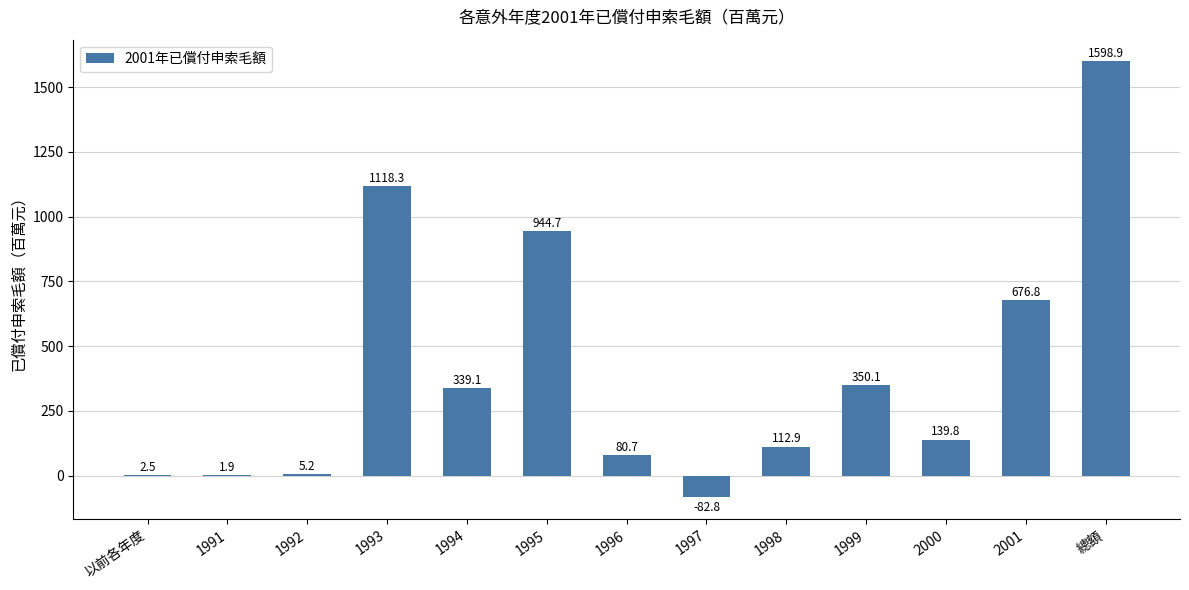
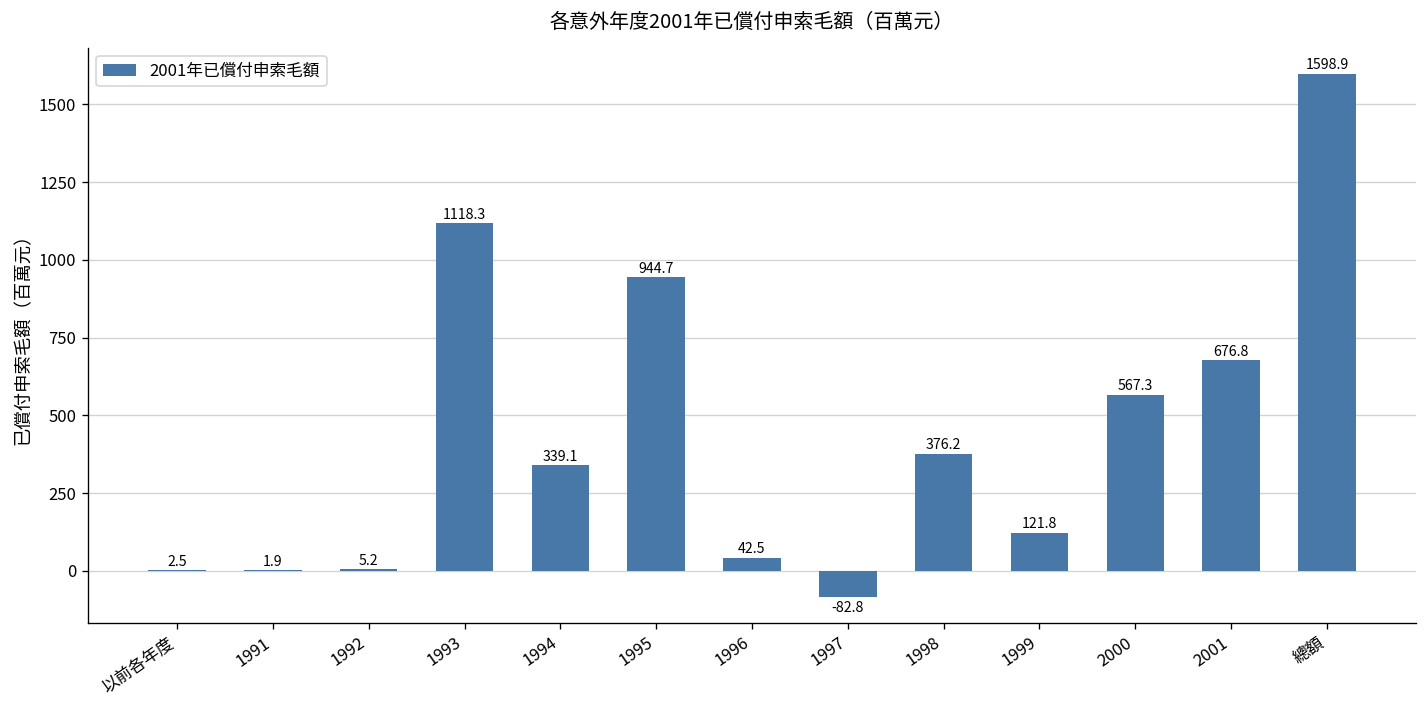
1996: 80.7 -> 42.5
1998: 112.9 -> 376.2
1999: 350.1 -> 121.8
2000: 139.8 -> 567.3
